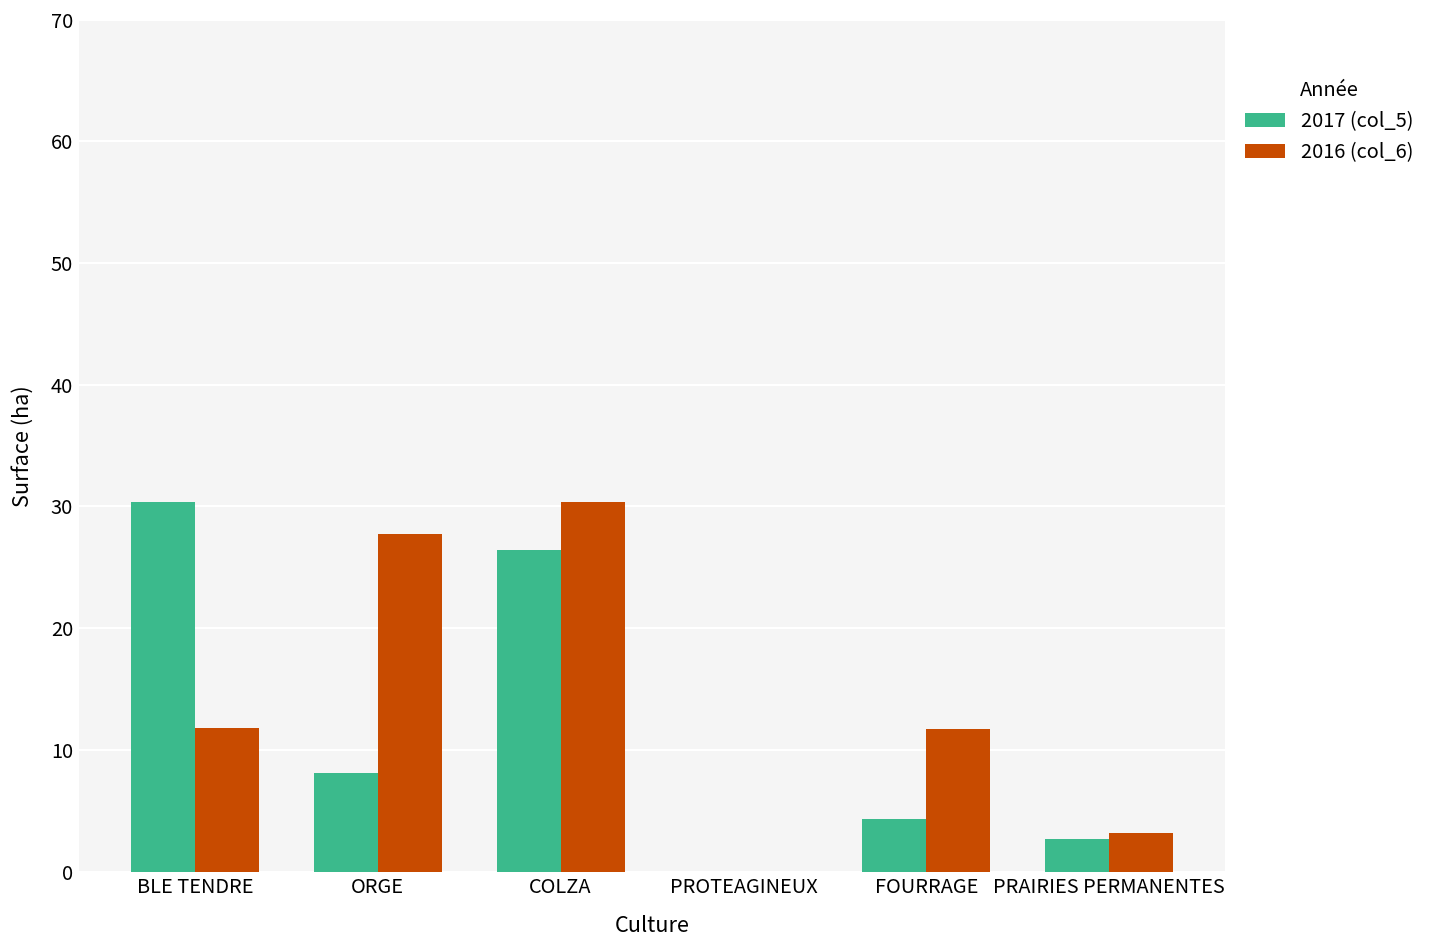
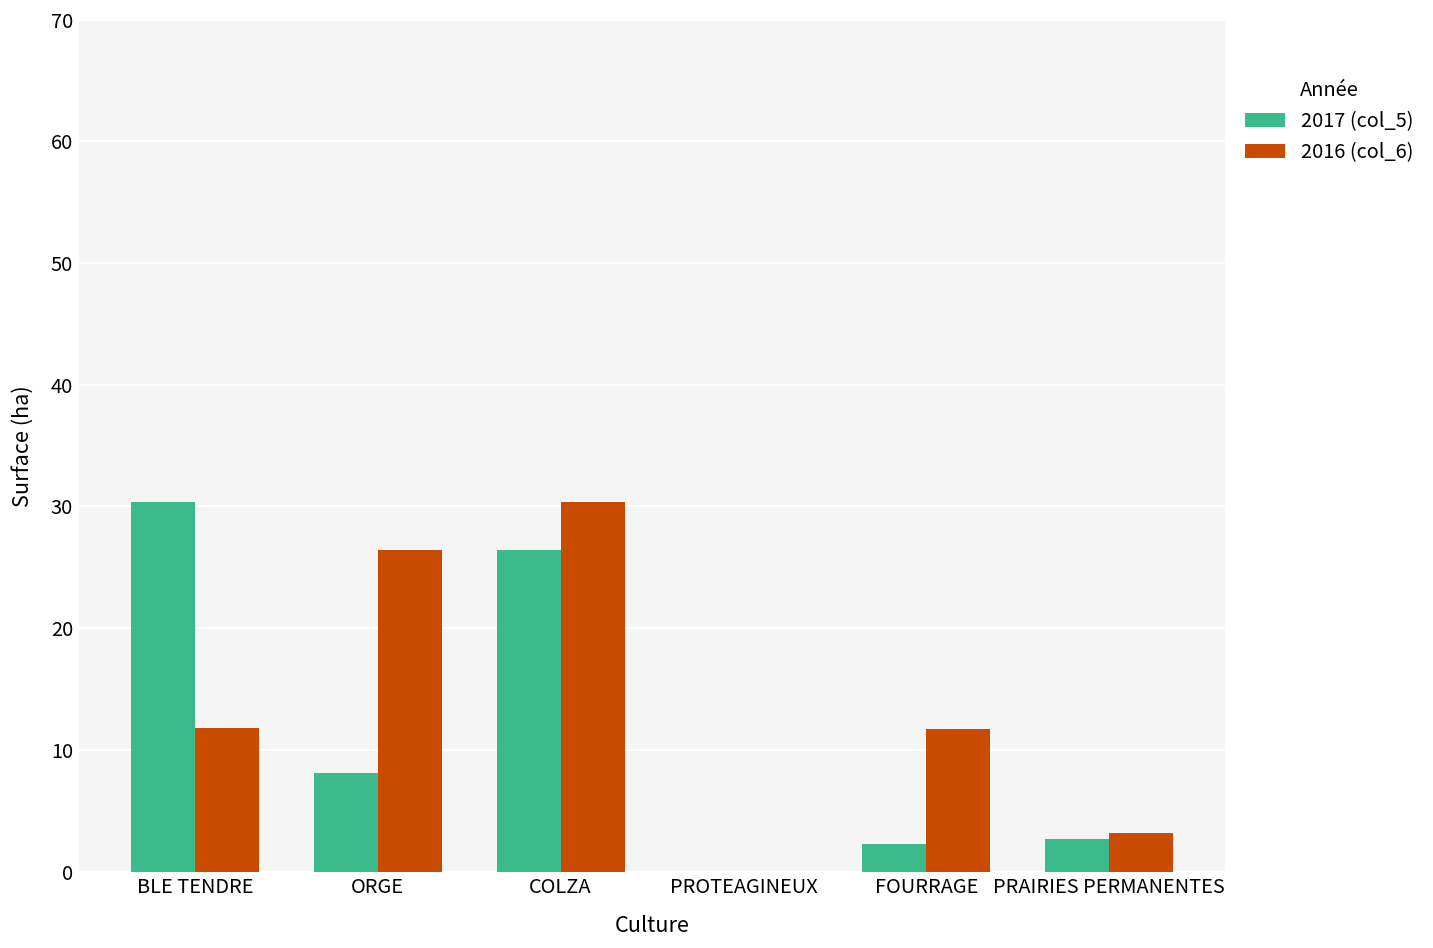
2016 (col_6), ORGE: 27.7 -> 26.4
2017 (col_5), FOURRAGE: 4.3 -> 2.3
